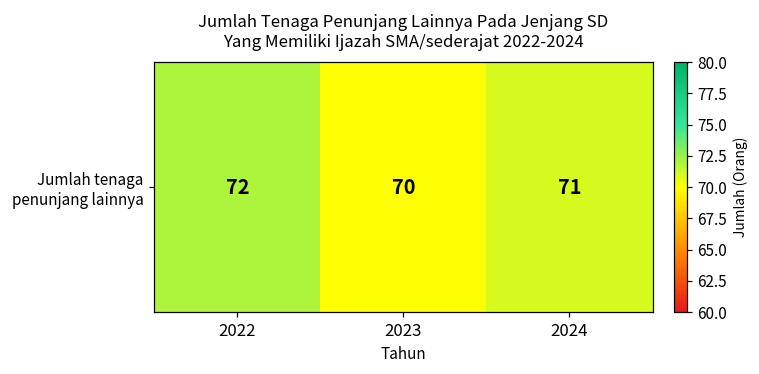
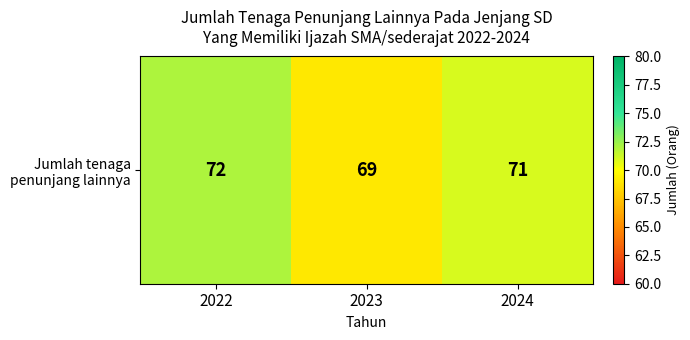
Jumlah tenaga penunjang lainnya, 2023: 70 -> 69
